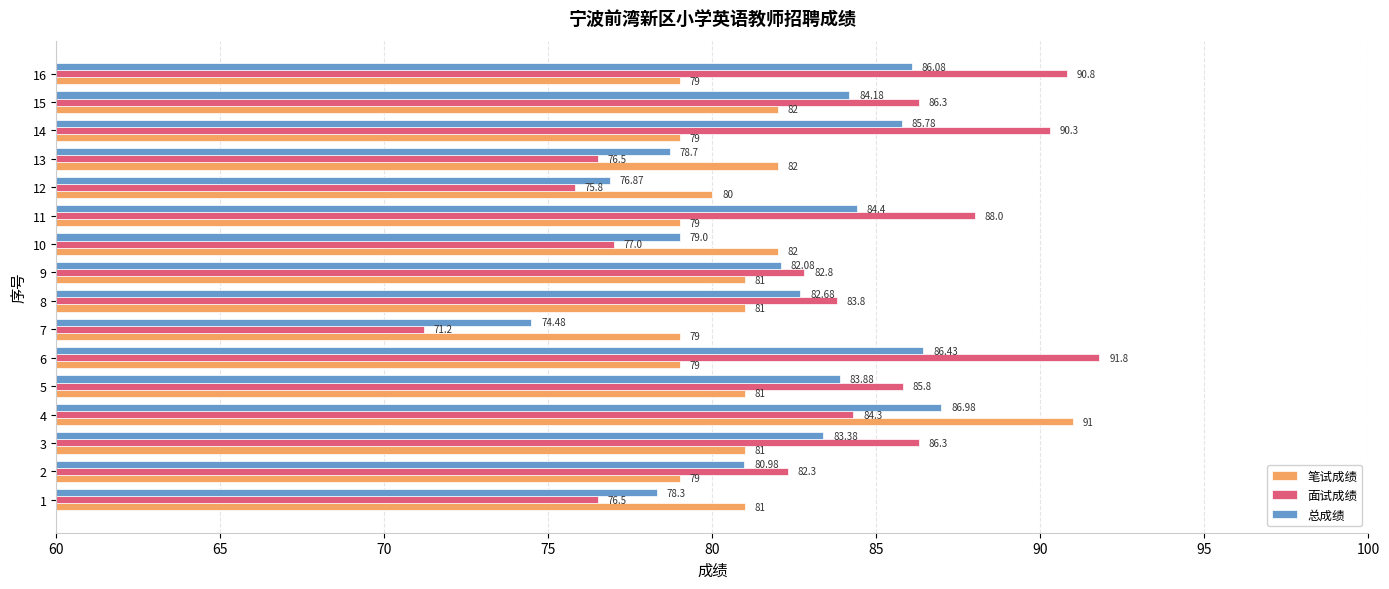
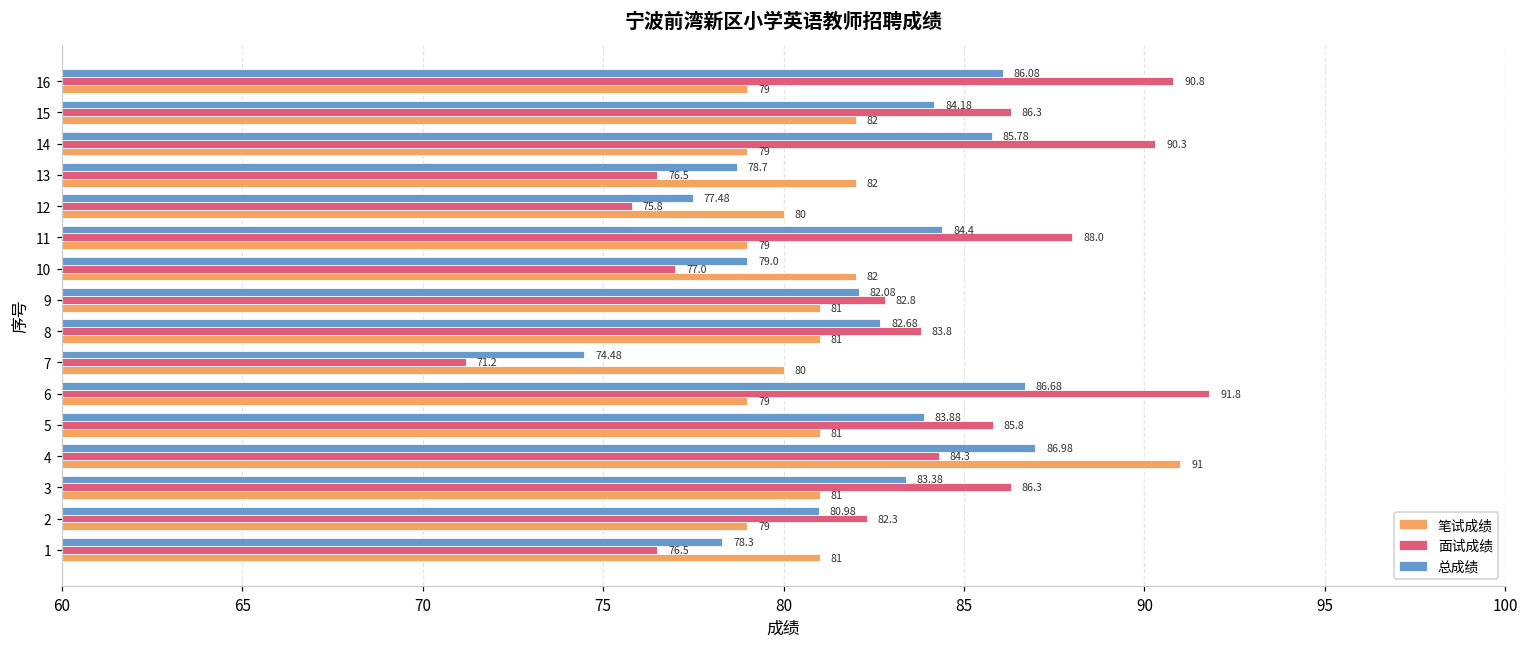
总成绩, 12: 76.87 -> 77.48
笔试成绩, 7: 79 -> 80
总成绩, 6: 86.43 -> 86.68
